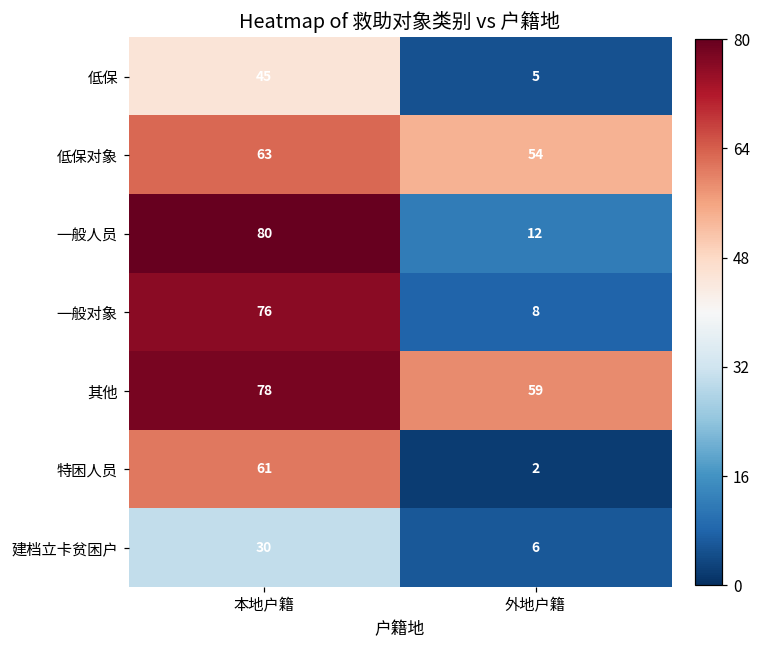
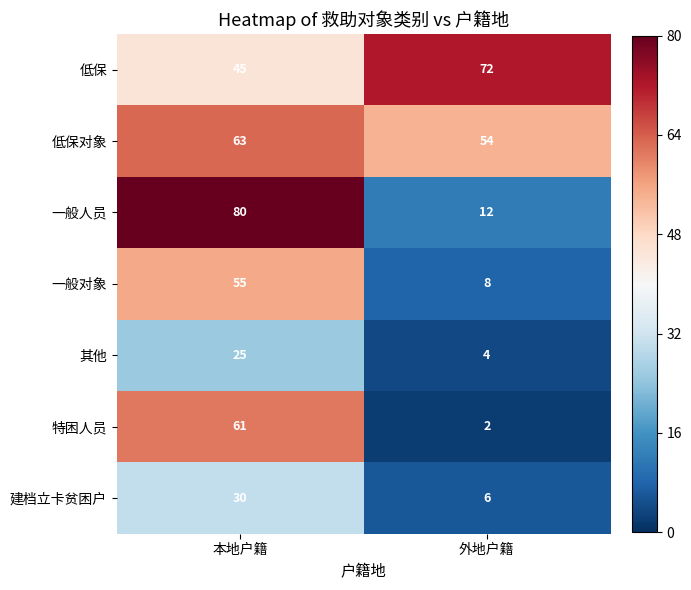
低保, 外地户籍: 5 -> 72
一般对象, 本地户籍: 76 -> 55
其他, 本地户籍: 78 -> 25
其他, 外地户籍: 59 -> 4
